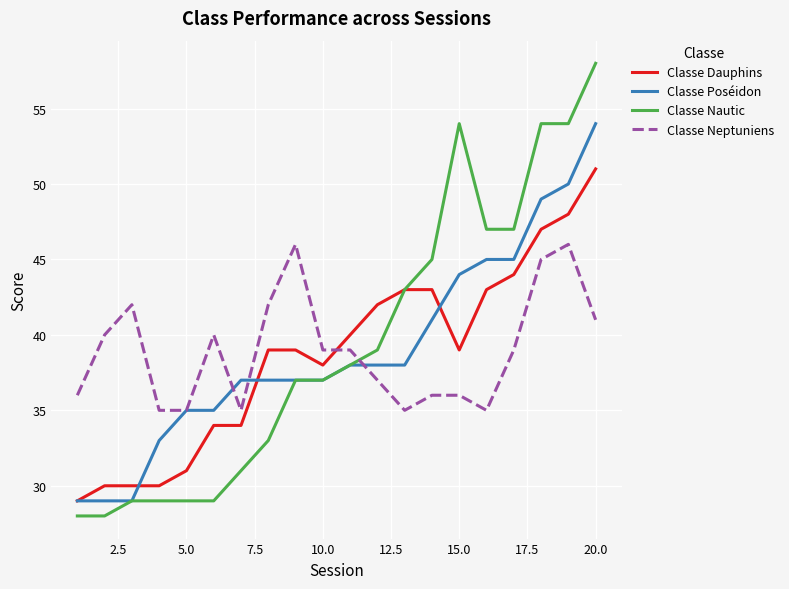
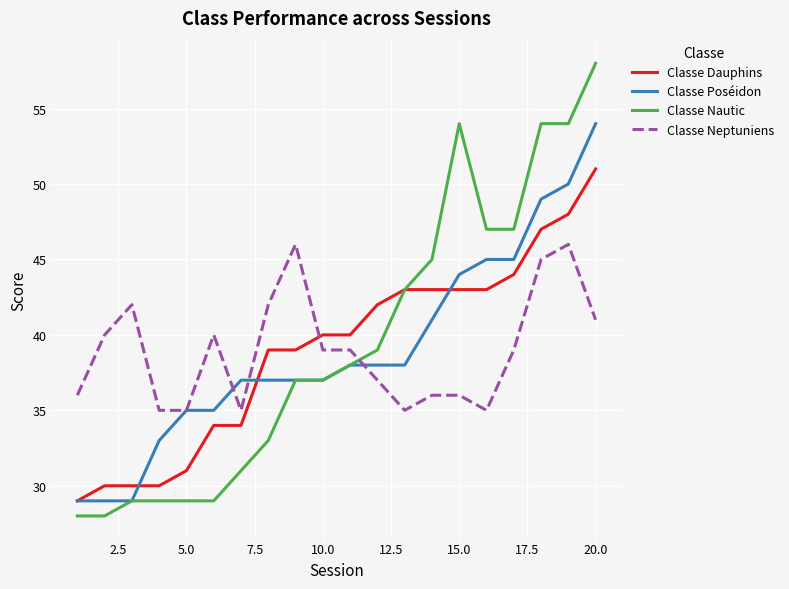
Classe Dauphins, 10.0: 38 -> 40
Classe Dauphins, 15.0: 39 -> 43
